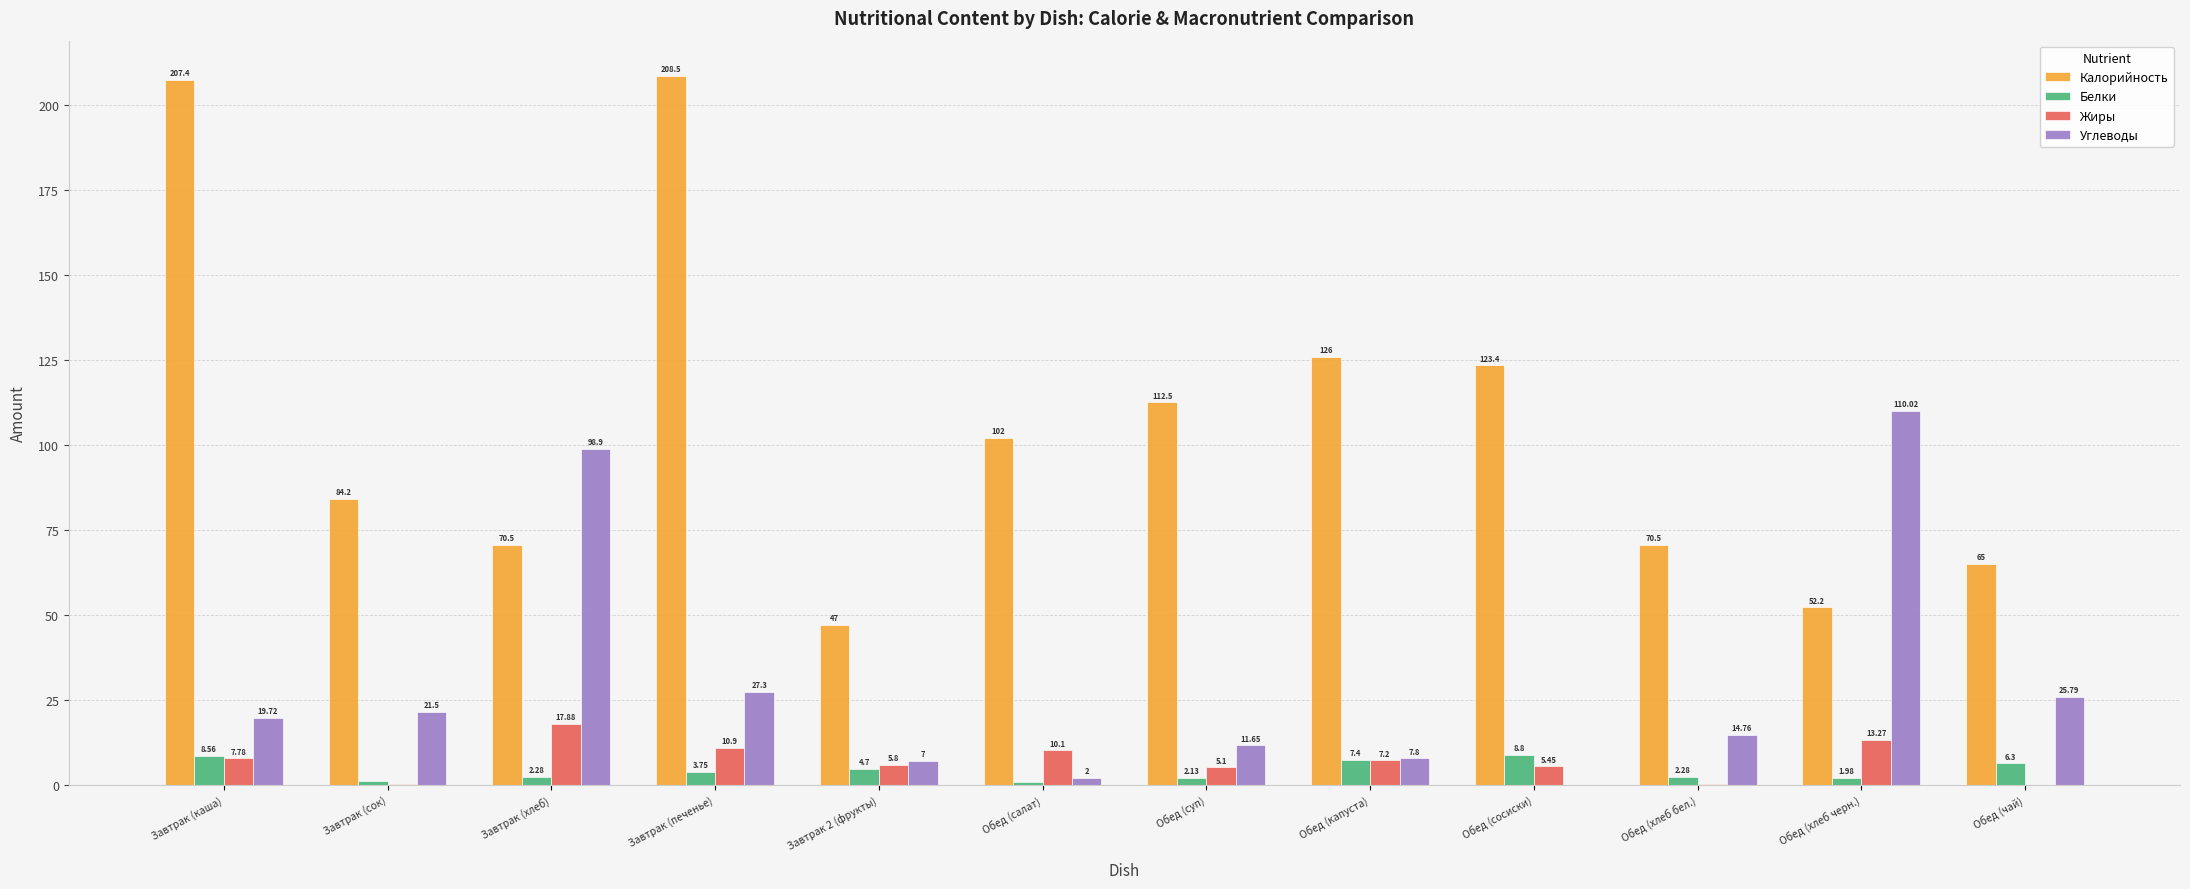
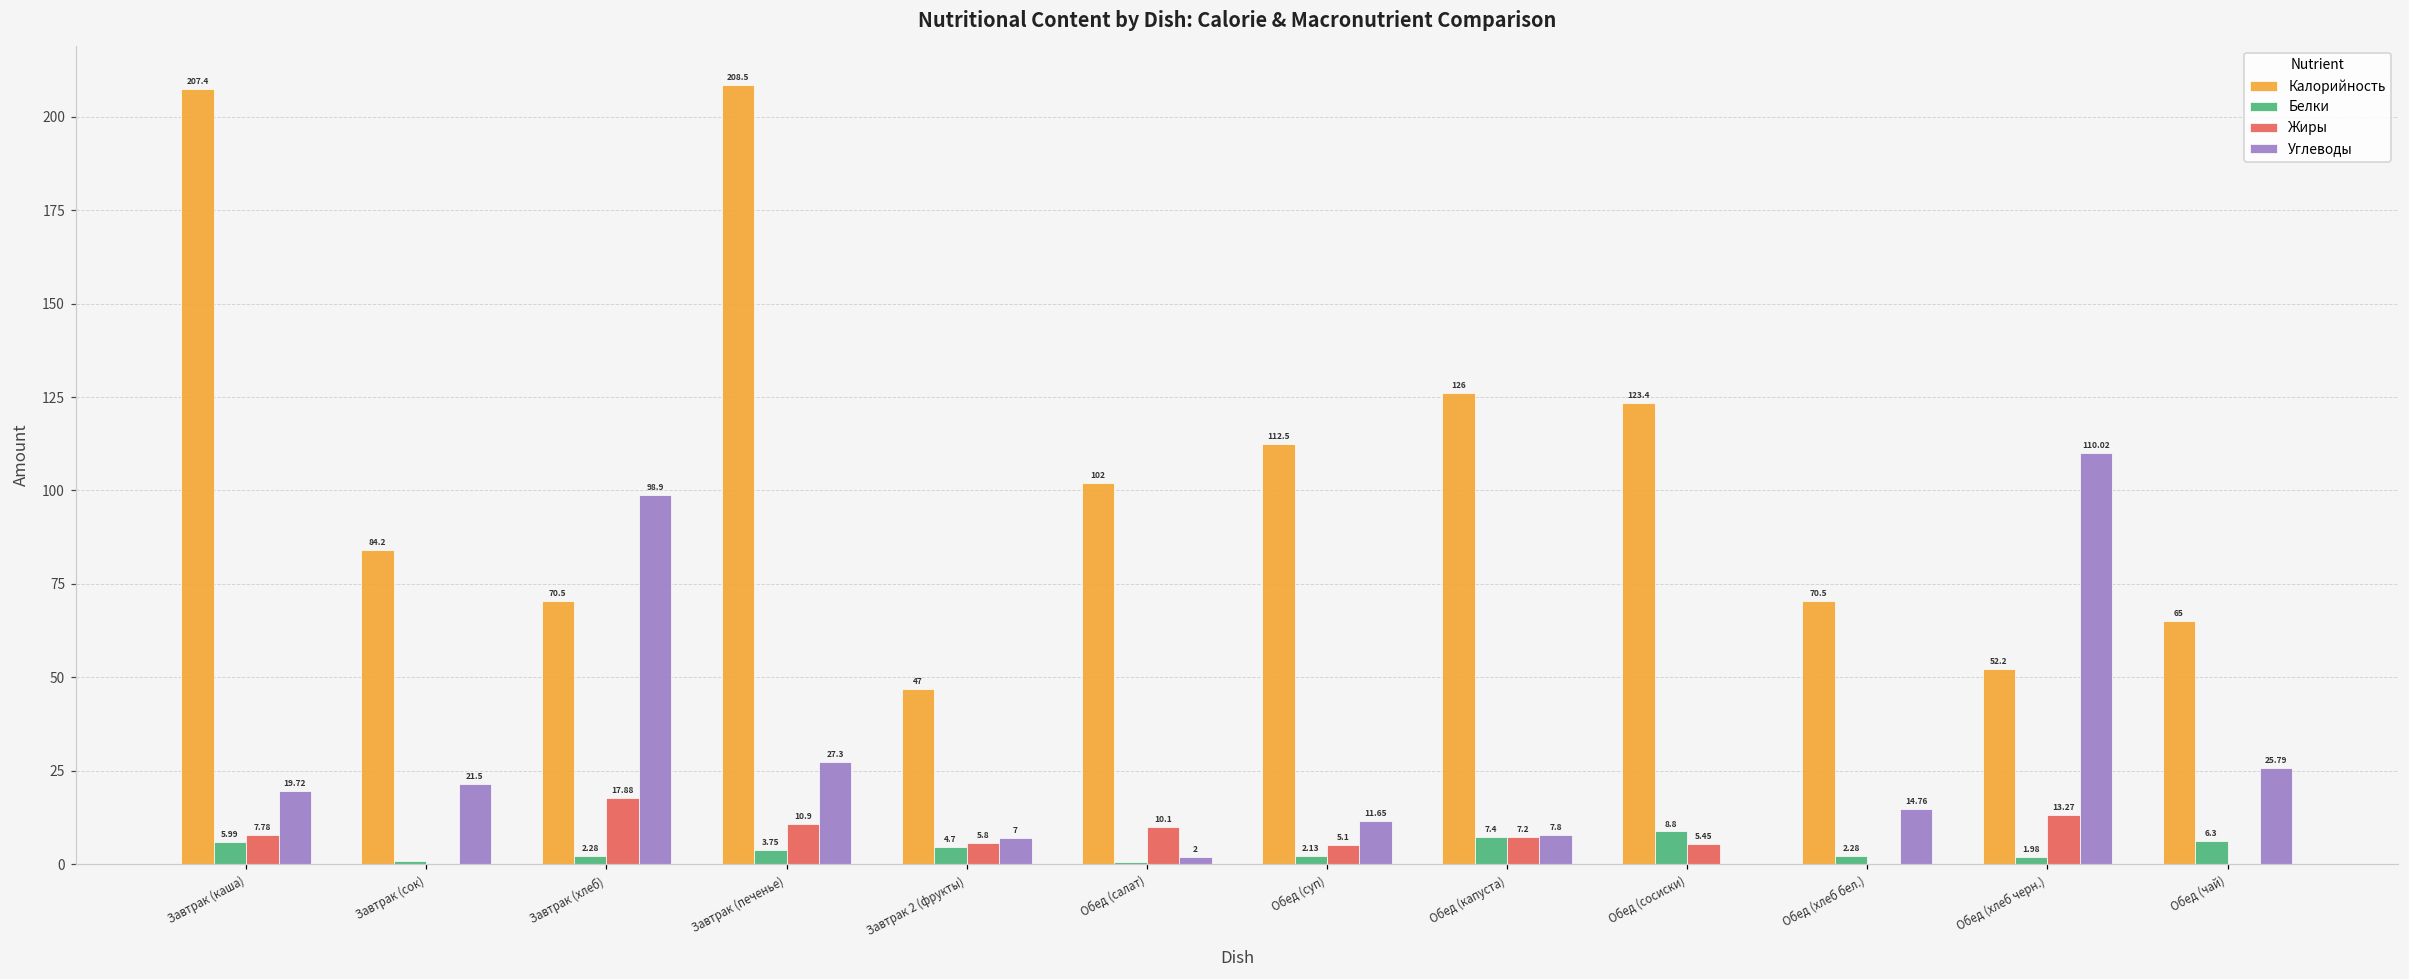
Белки, Завтрак (каша): 8.56 -> 5.99
